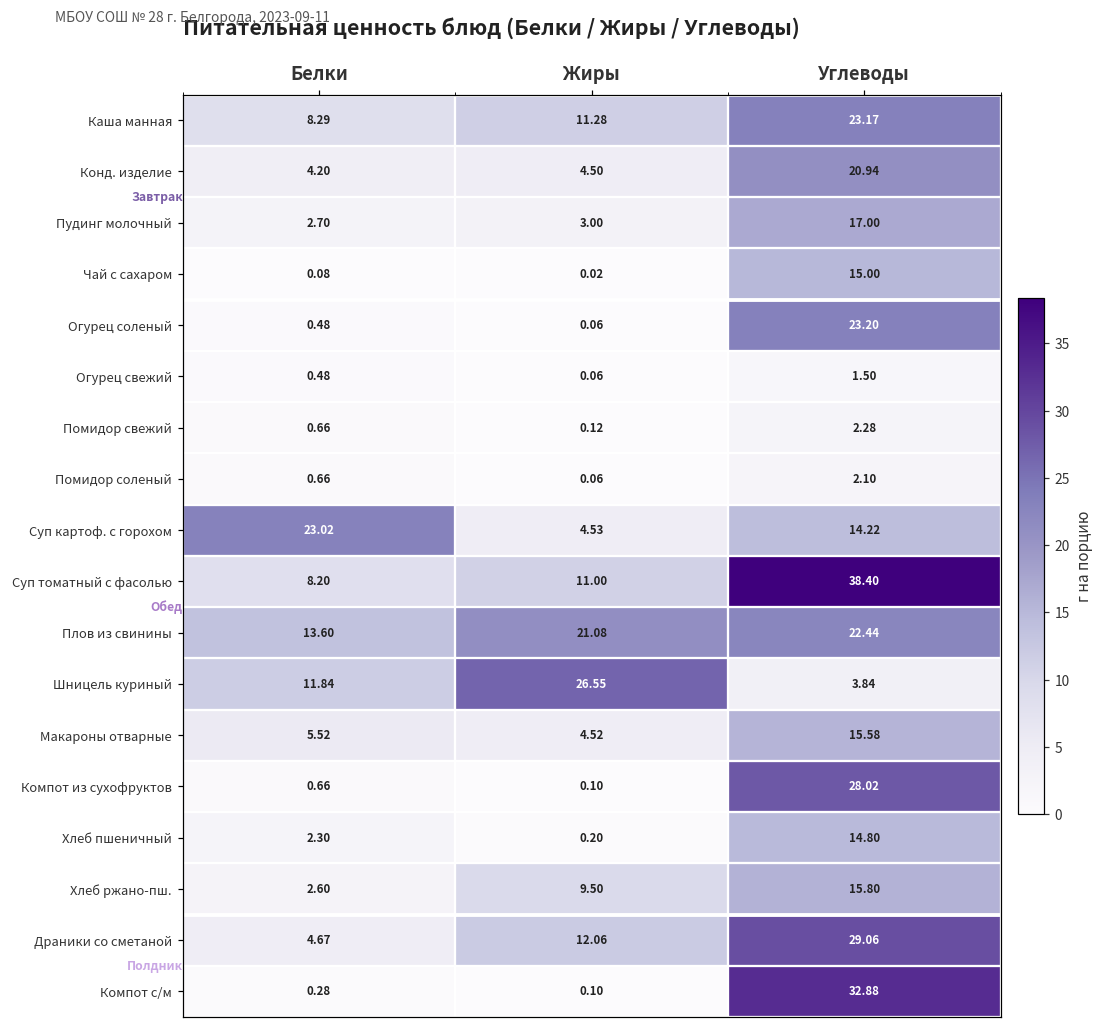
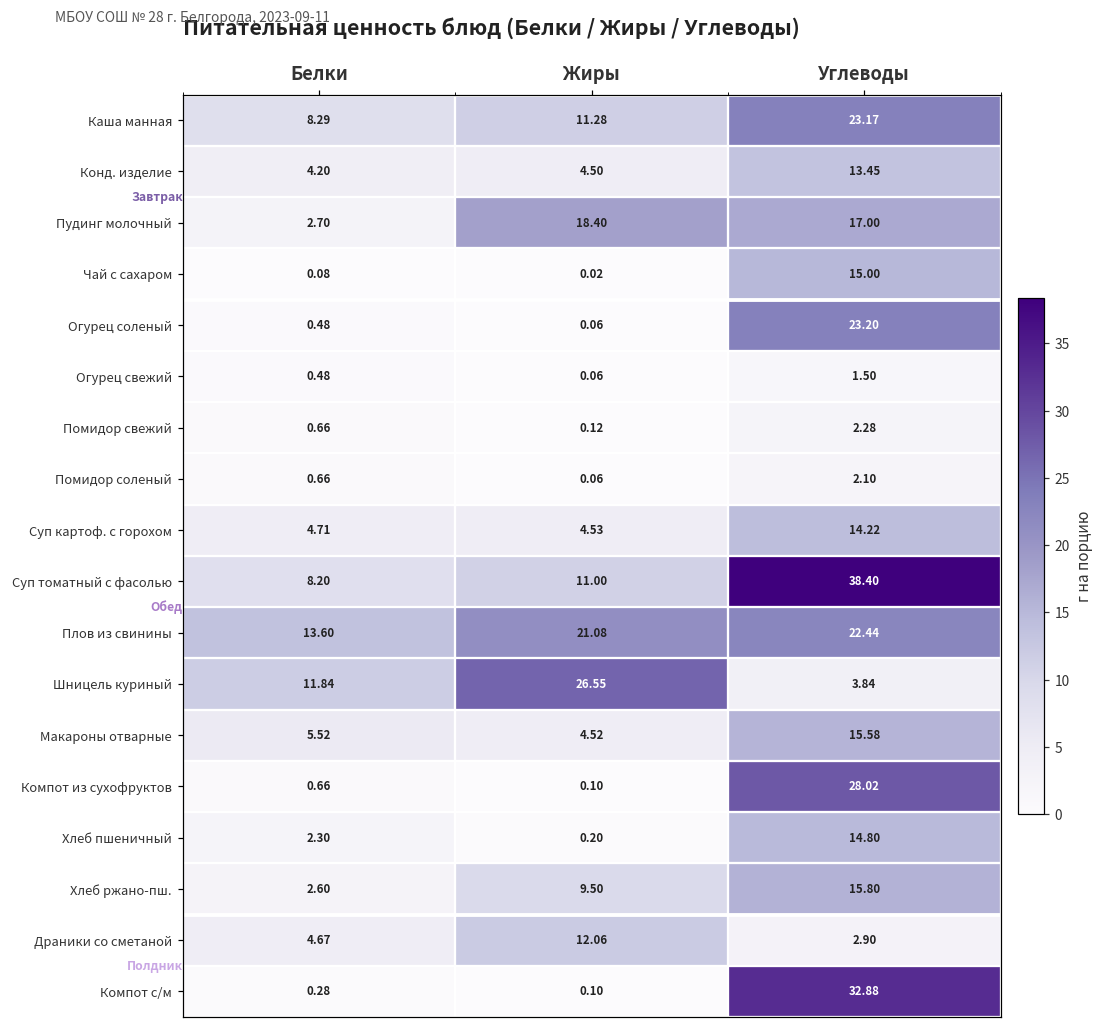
Конд. изделие, Углеводы: 20.94 -> 13.45
Пудинг молочный, Жиры: 3.00 -> 18.40
Суп картоф. с горохом, Белки: 23.02 -> 4.71
Драники со сметаной, Углеводы: 29.06 -> 2.90
